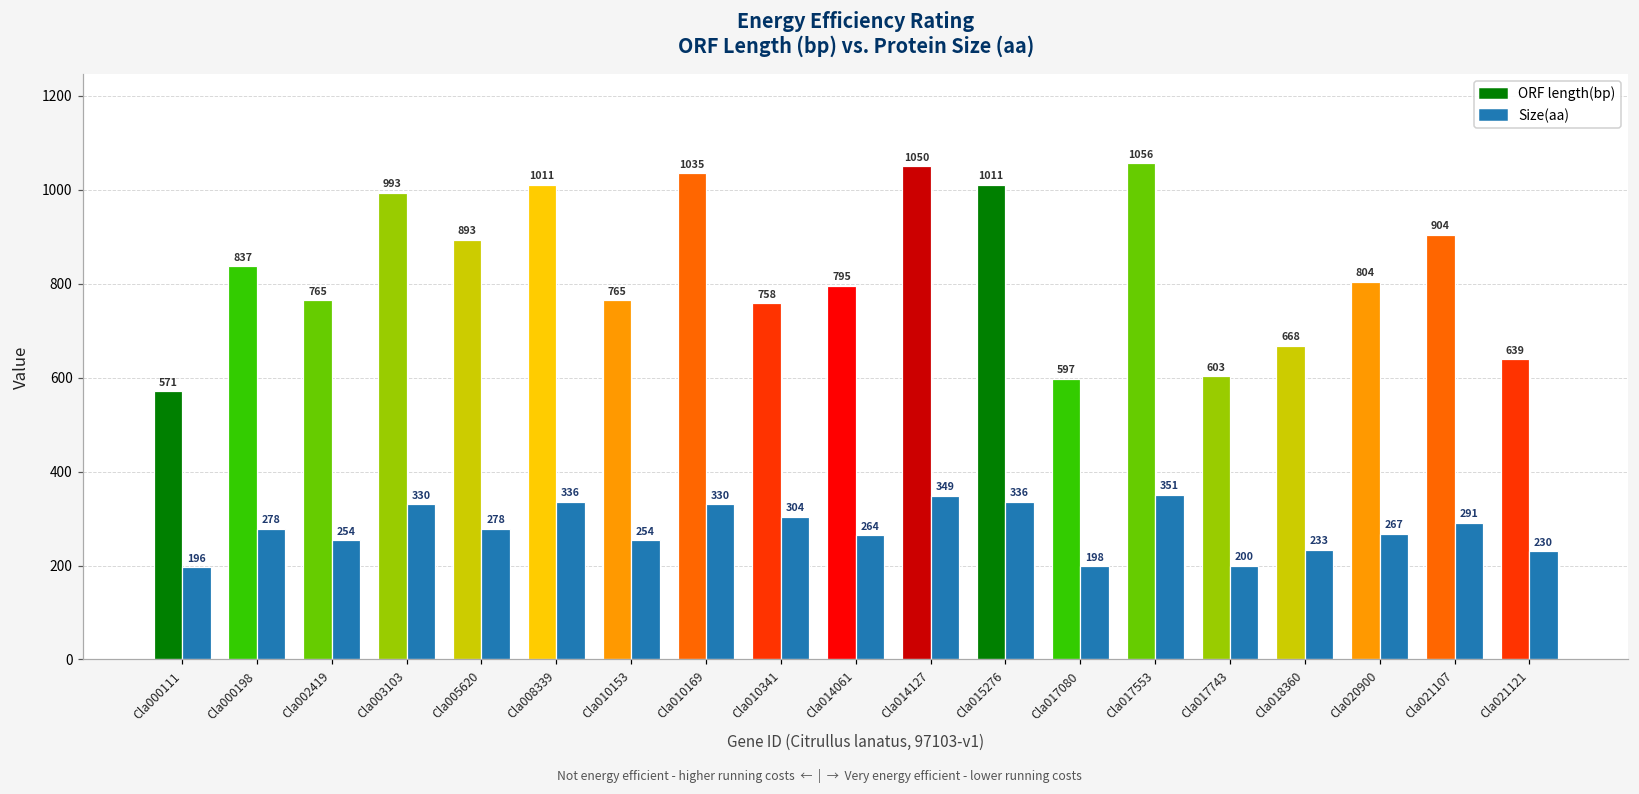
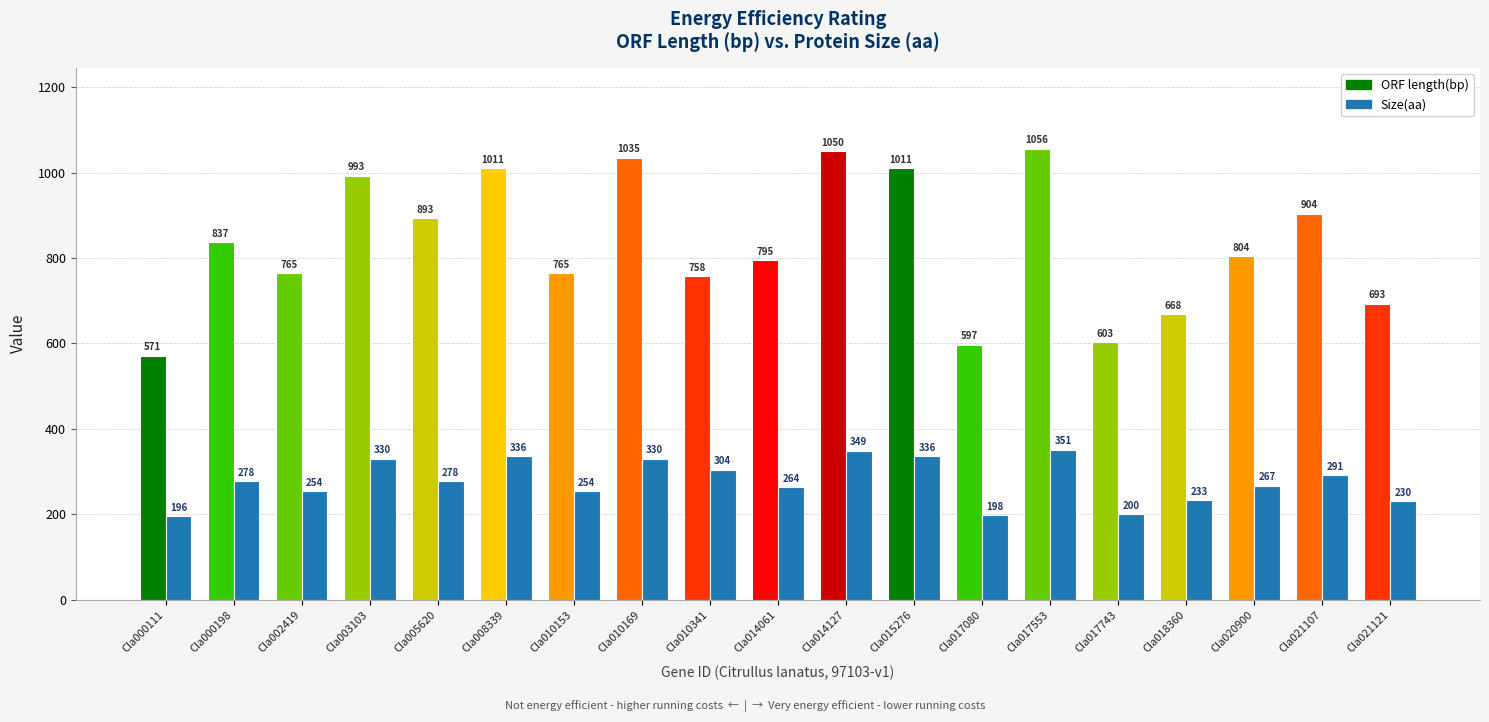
ORF length(bp), Cla021121: 639 -> 693
